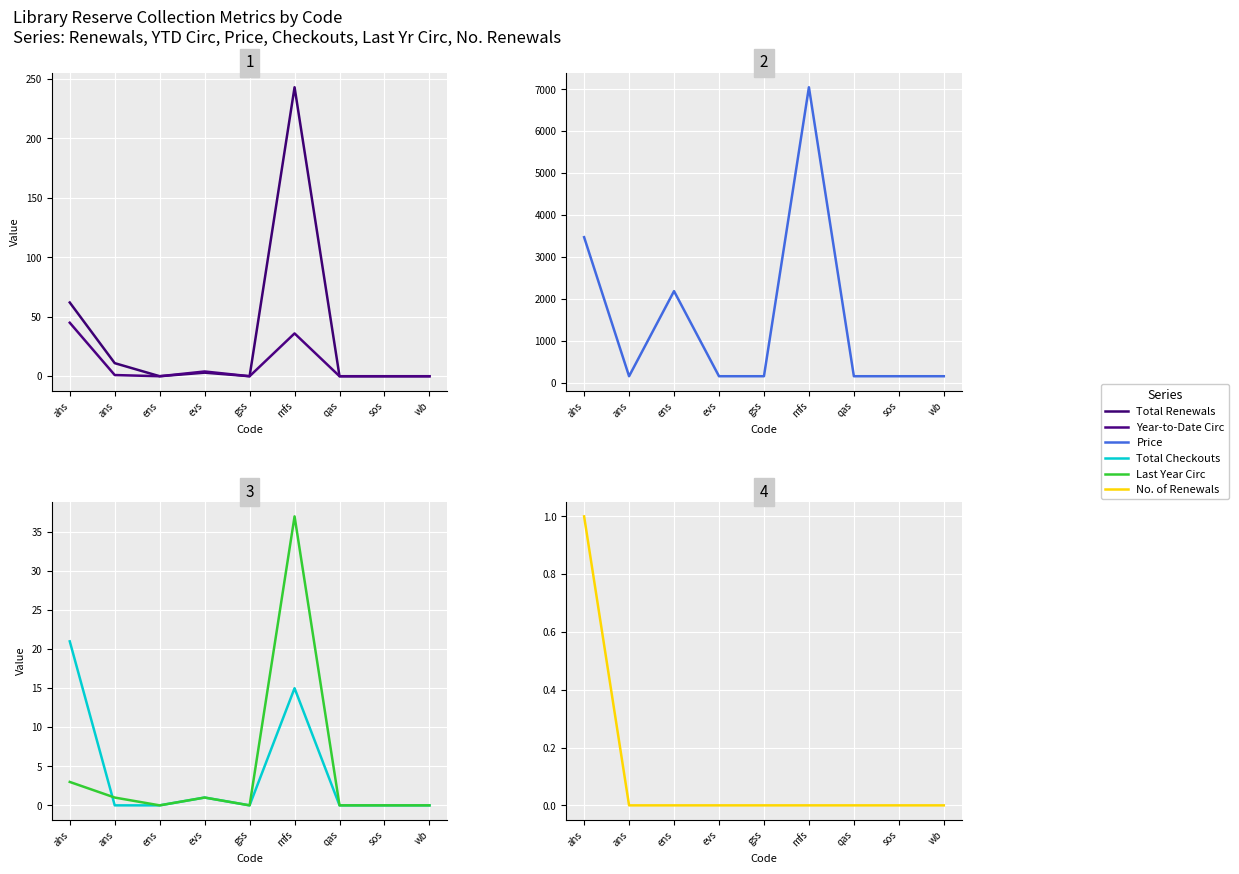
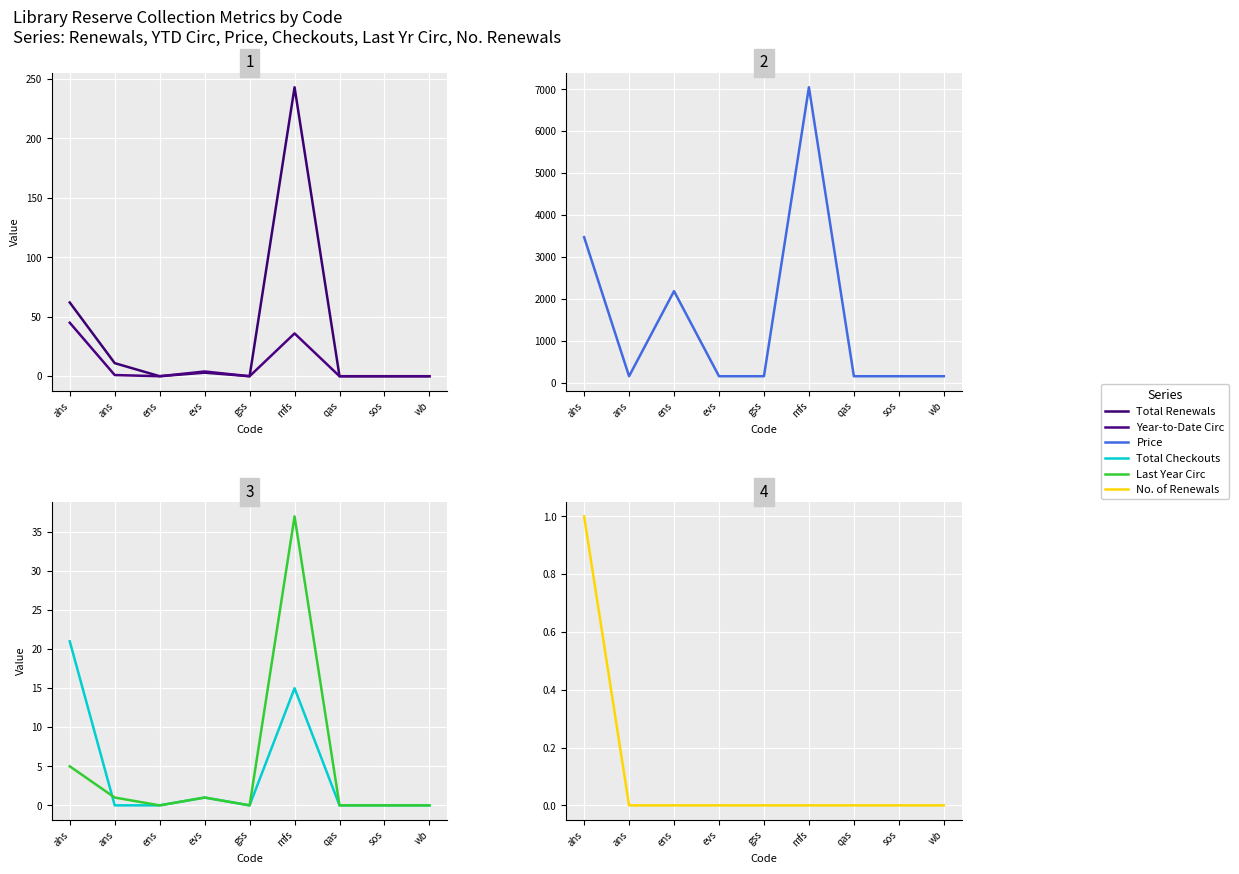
3, Last Year Circ, ahs: 3 -> 5
